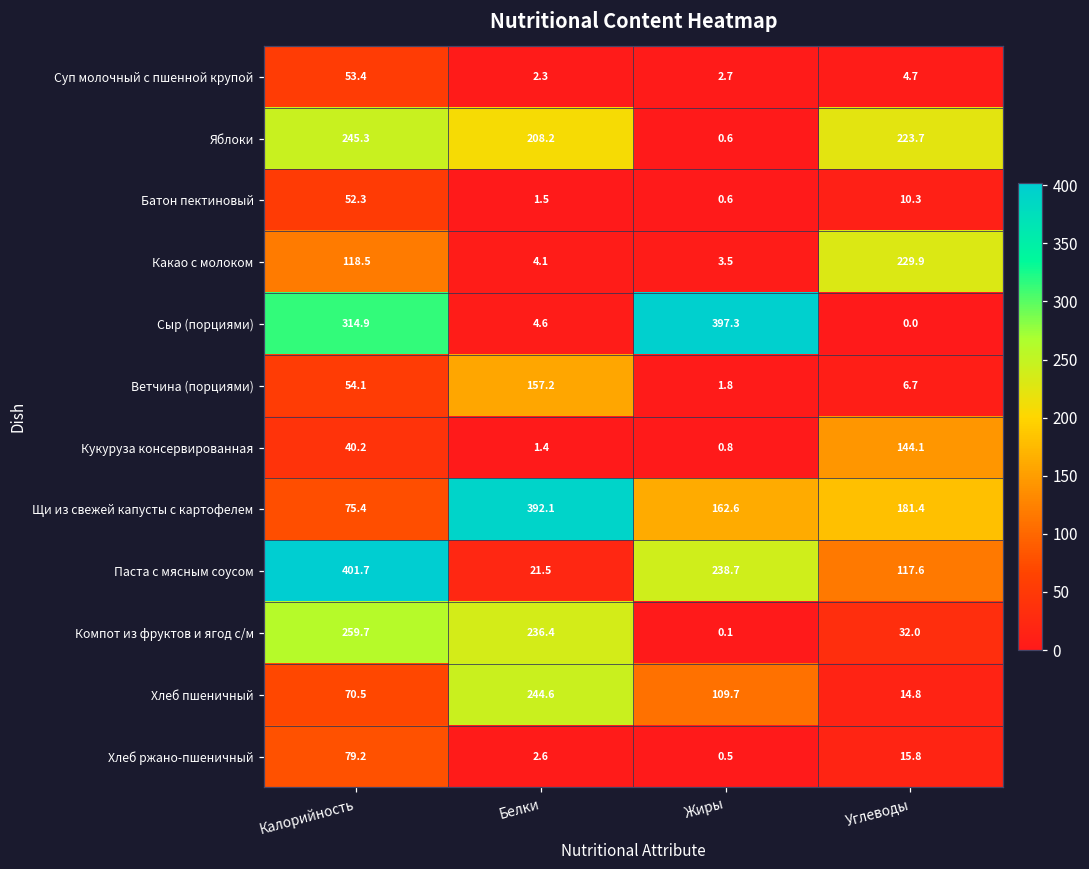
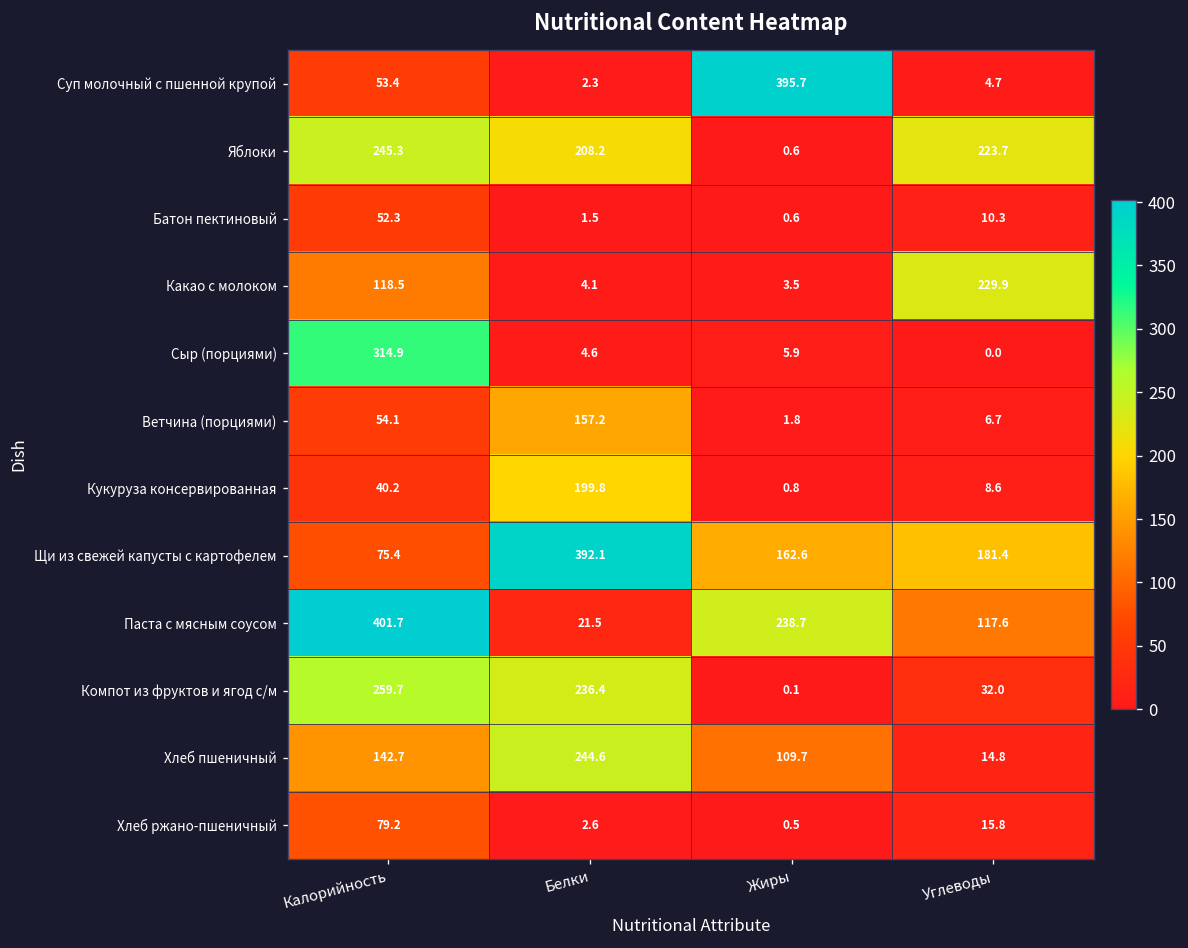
Суп молочный с пшенной крупой, Жиры: 2.7 -> 395.7
Сыр (порциями), Жиры: 397.3 -> 5.9
Кукуруза консервированная, Белки: 1.4 -> 199.8
Кукуруза консервированная, Углеводы: 144.1 -> 8.6
Хлеб пшеничный, Калорийность: 70.5 -> 142.7
